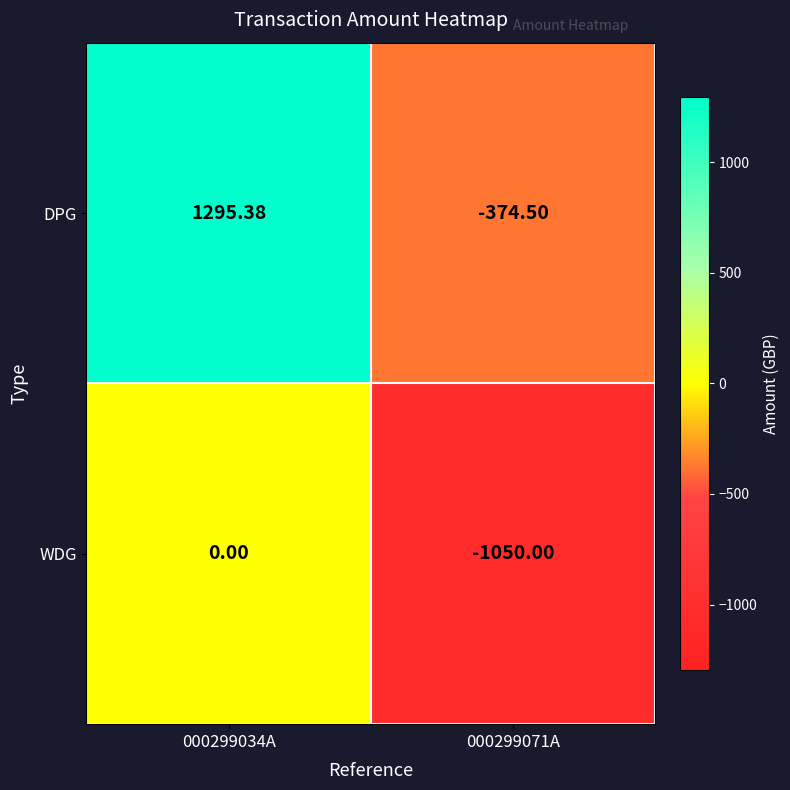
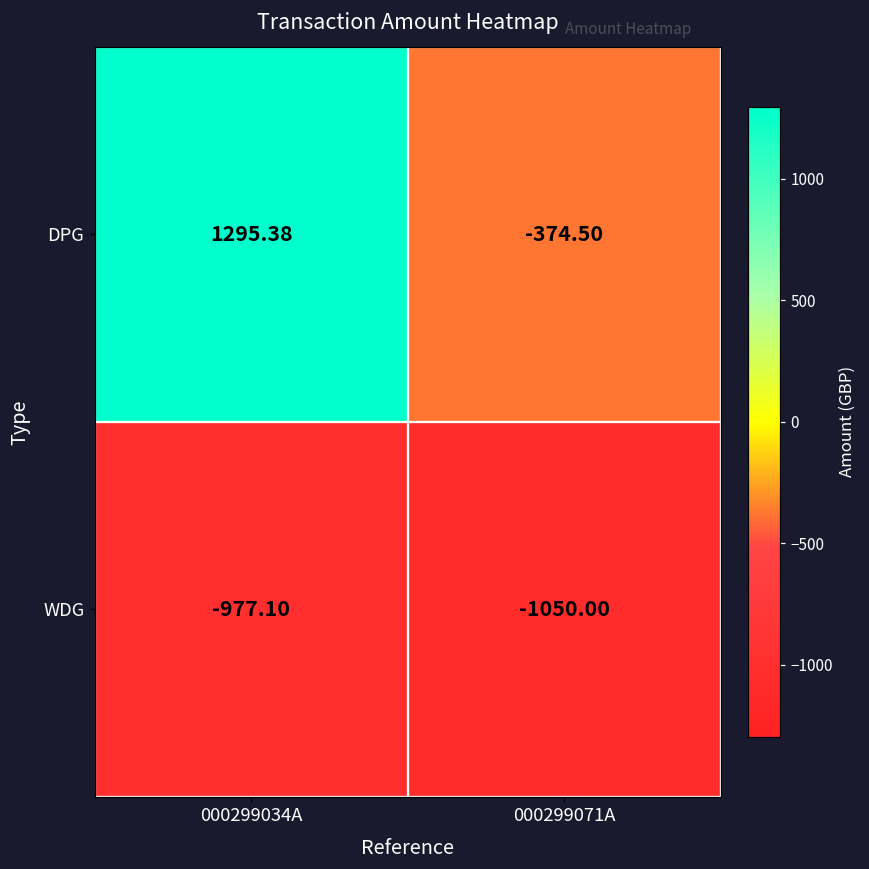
WDG, 000299034A: 0.00 -> -977.10
